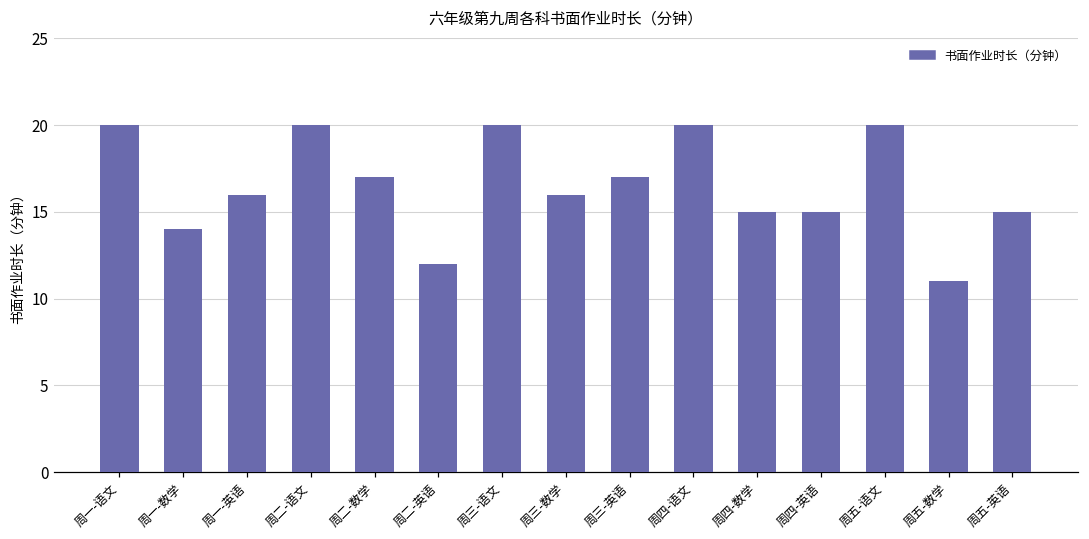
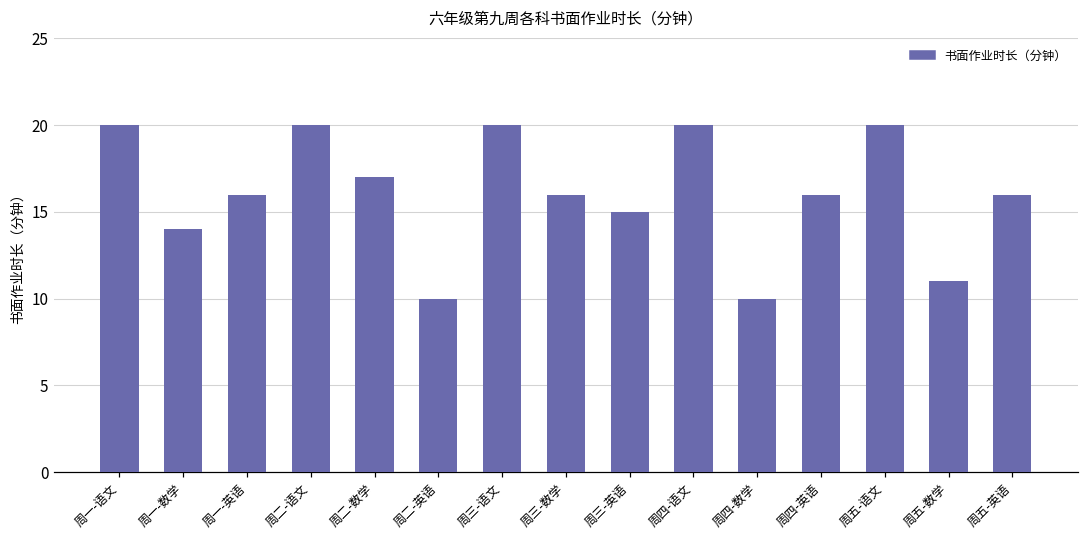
周二-英语: 12 -> 10
周三-英语: 17 -> 15
周四-数学: 15 -> 10
周四-英语: 15 -> 16
周五-英语: 15 -> 16
